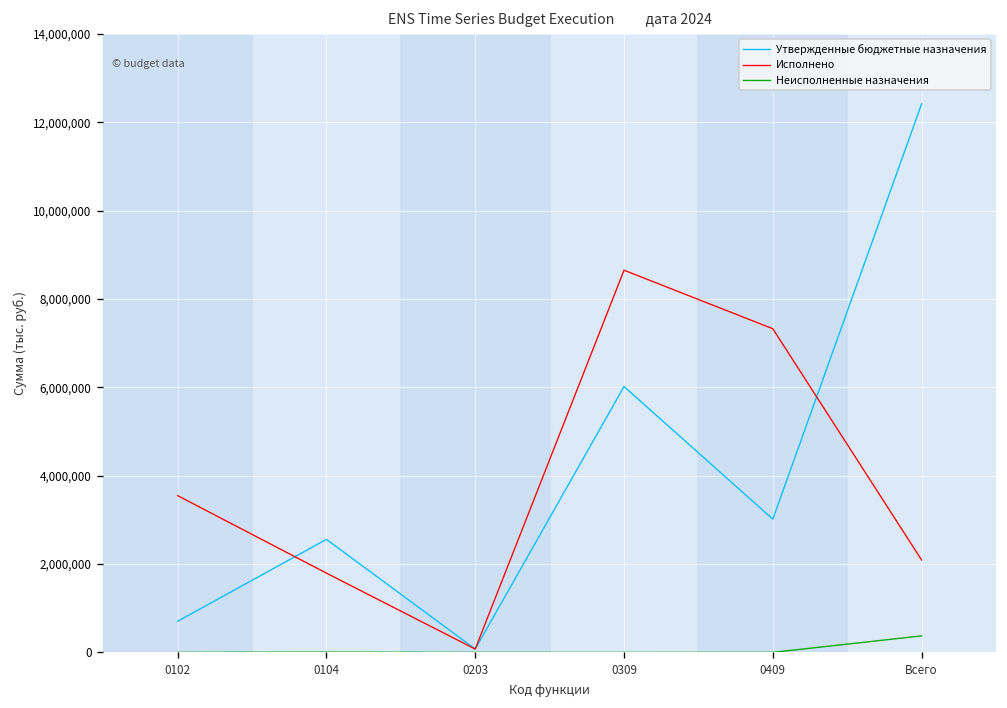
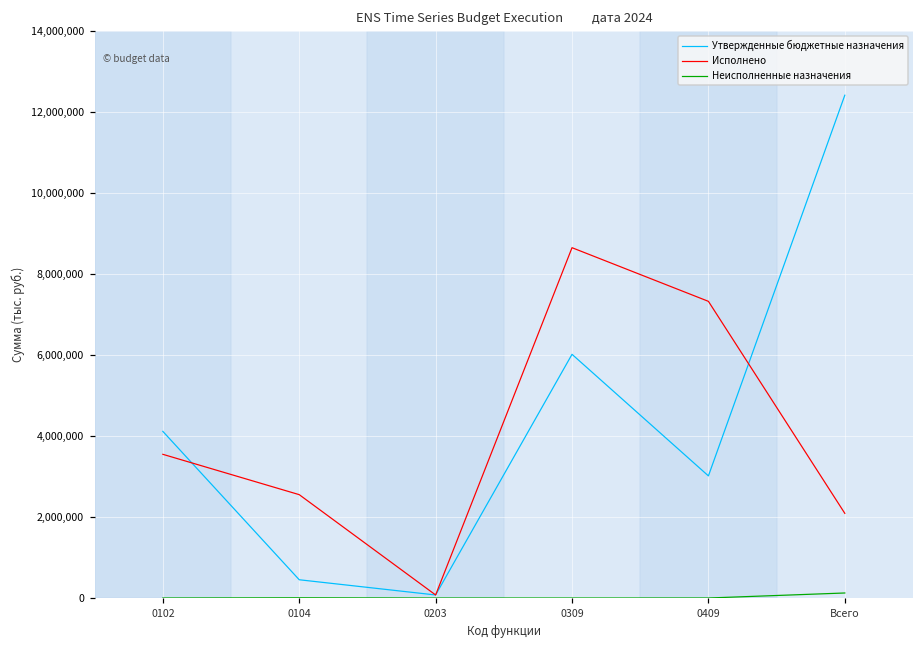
Утвержденные бюджетные назначения, 0102: 700,000 -> 4,100,000
Утвержденные бюджетные назначения, 0104: 2,600,000 -> 500,000
Исполнено, 0104: 1,800,000 -> 2,600,000
Неисполненные назначения, Всего: 400,000 -> 100,000
